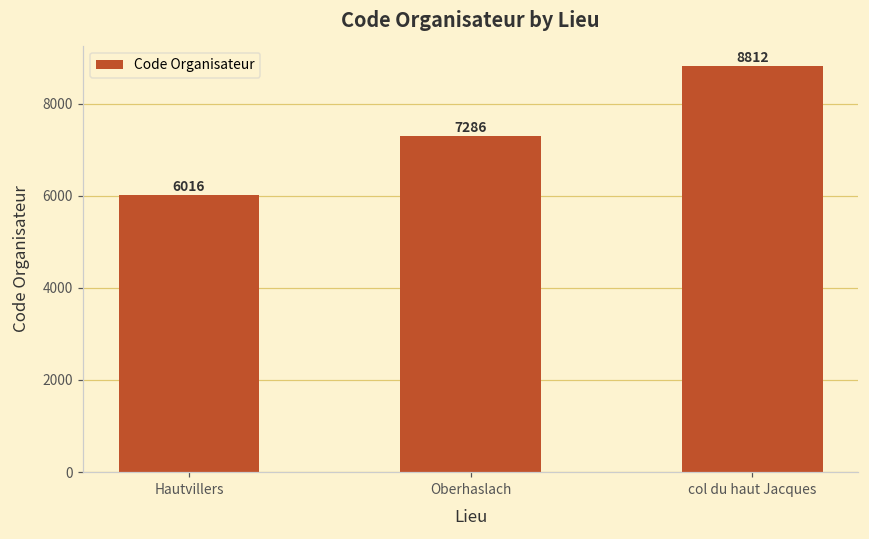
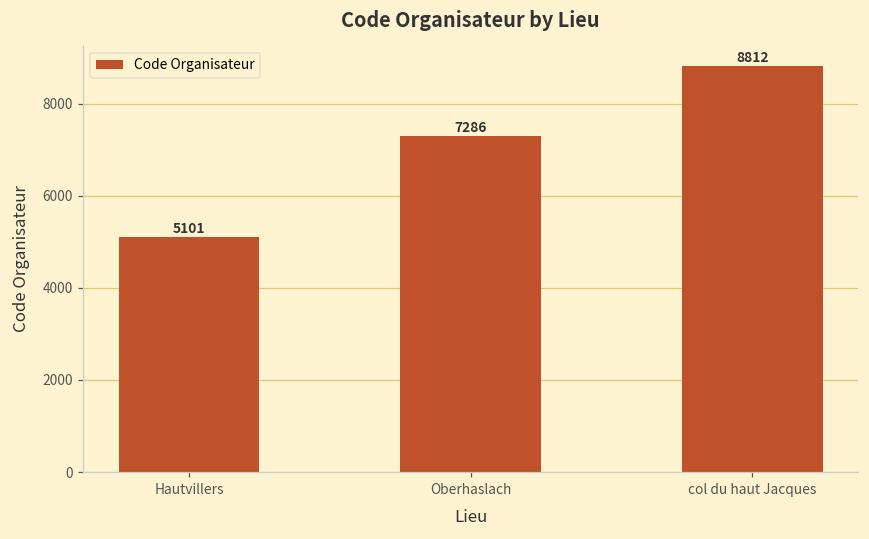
Hautvillers: 6016 -> 5101
